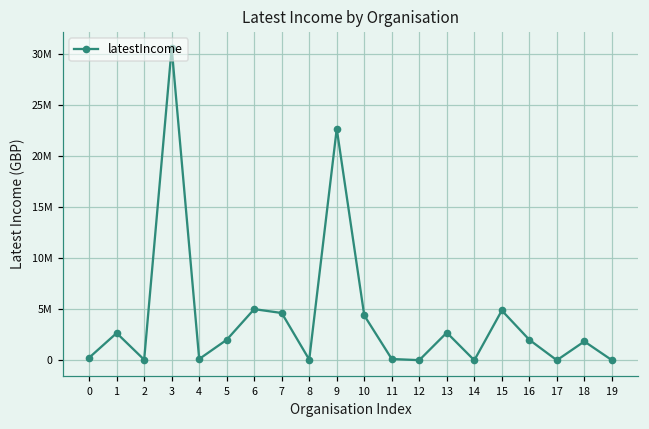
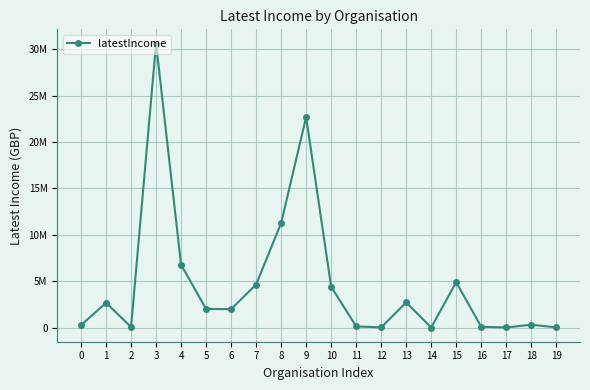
4: 0 -> 7000000
6: 5000000 -> 2000000
8: 0 -> 11000000
16: 2000000 -> 0
18: 2000000 -> 0
